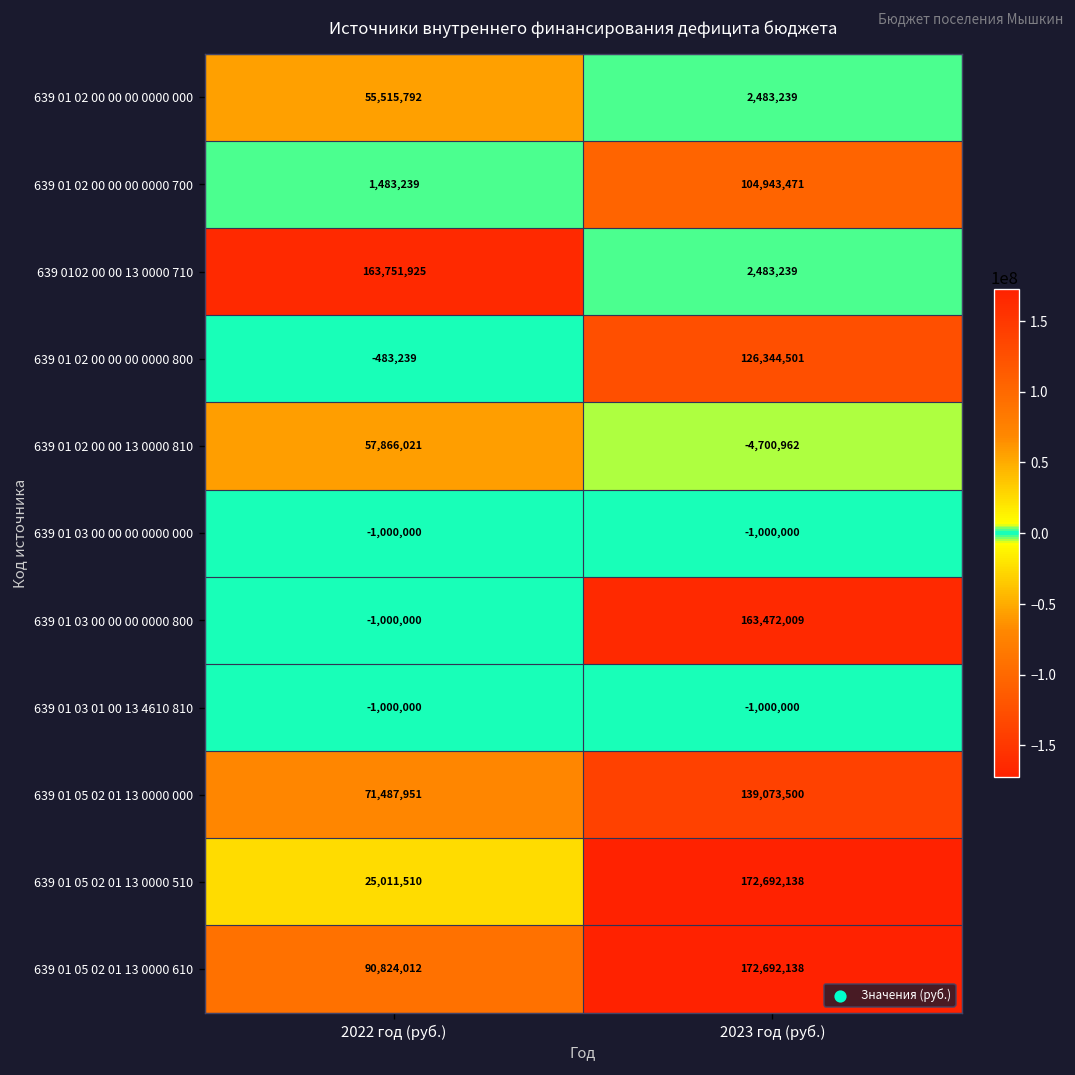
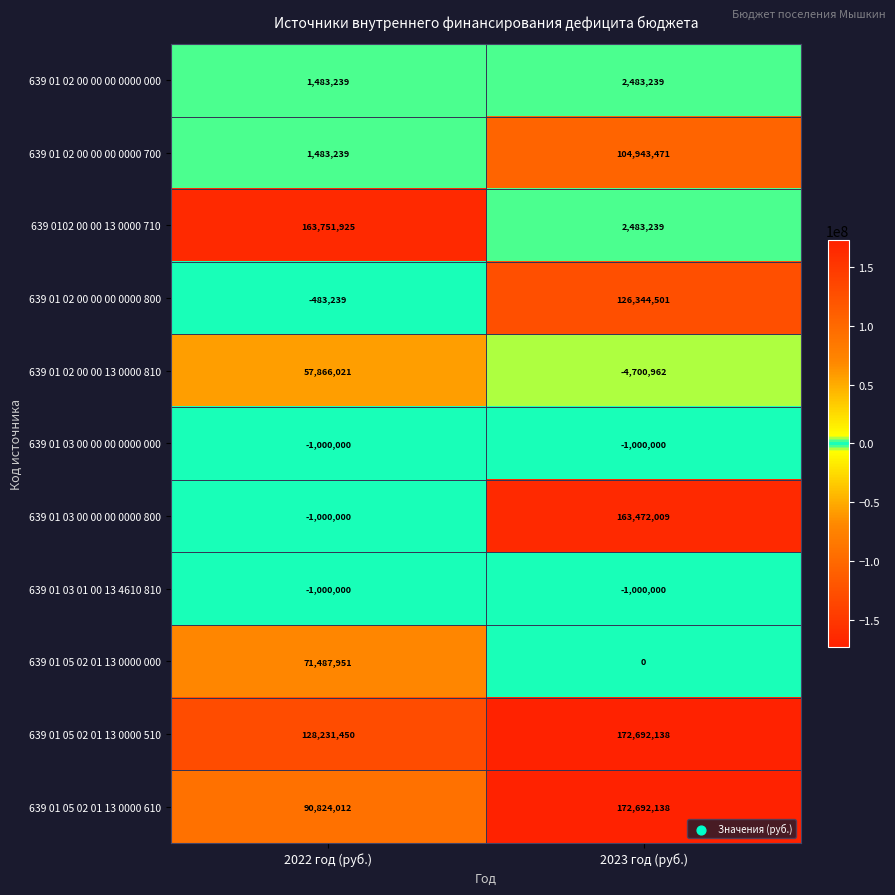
639 01 02 00 00 00 0000 000, 2022 год (руб.): 55,515,792 -> 1,483,239
639 01 05 02 01 13 0000 000, 2023 год (руб.): 139,073,500 -> 0
639 01 05 02 01 13 0000 510, 2022 год (руб.): 25,011,510 -> 128,231,450
